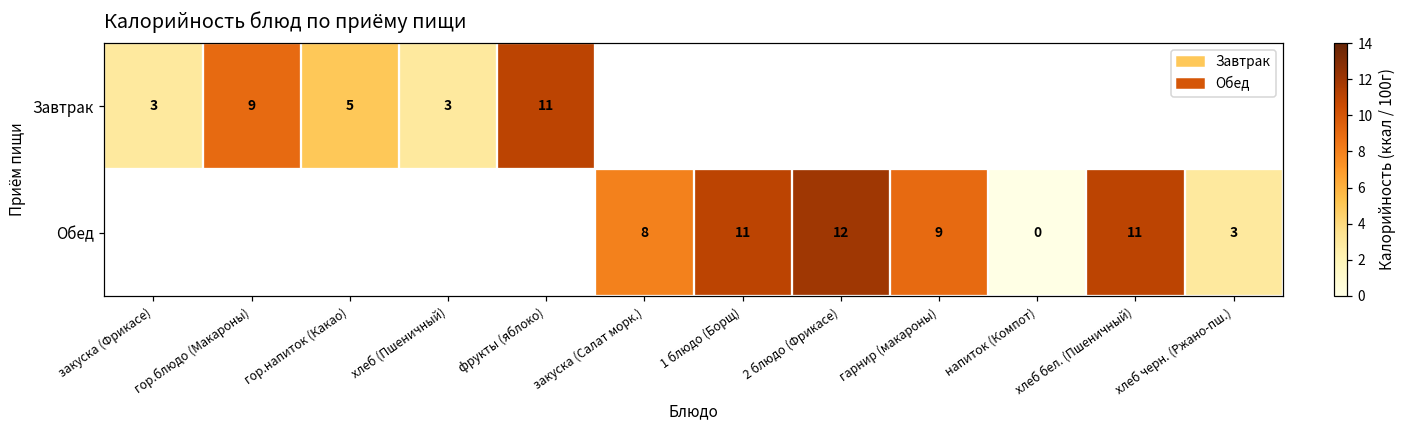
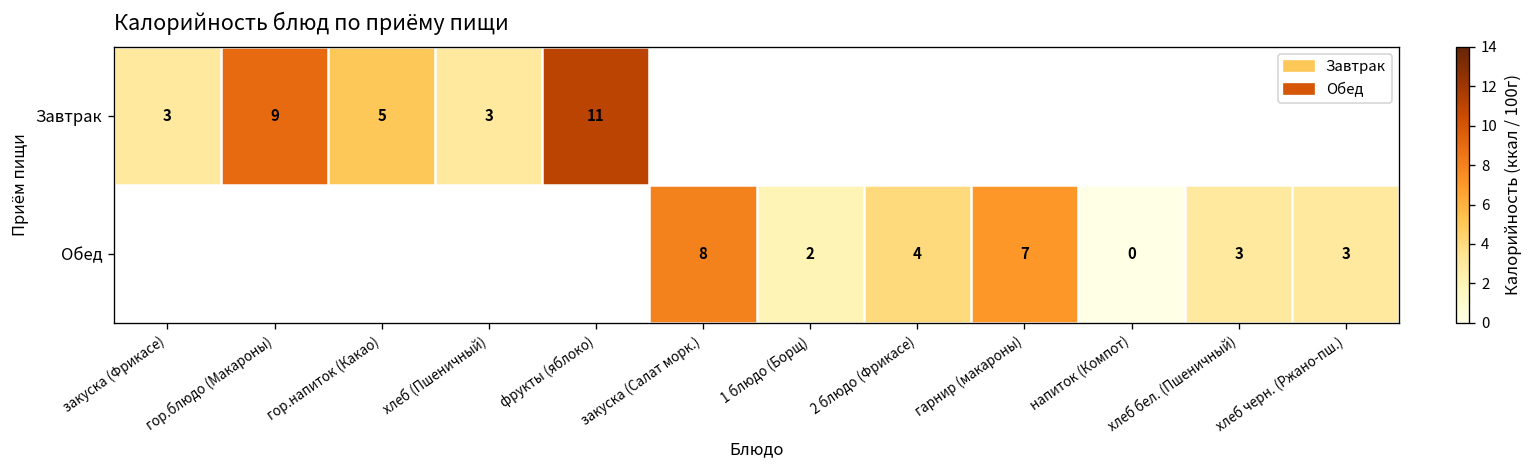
Обед, 1 блюдо (Борщ): 11 -> 2
Обед, 2 блюдо (Фрикасе): 12 -> 4
Обед, гарнир (макароны): 9 -> 7
Обед, хлеб бел. (Пшеничный): 11 -> 3
